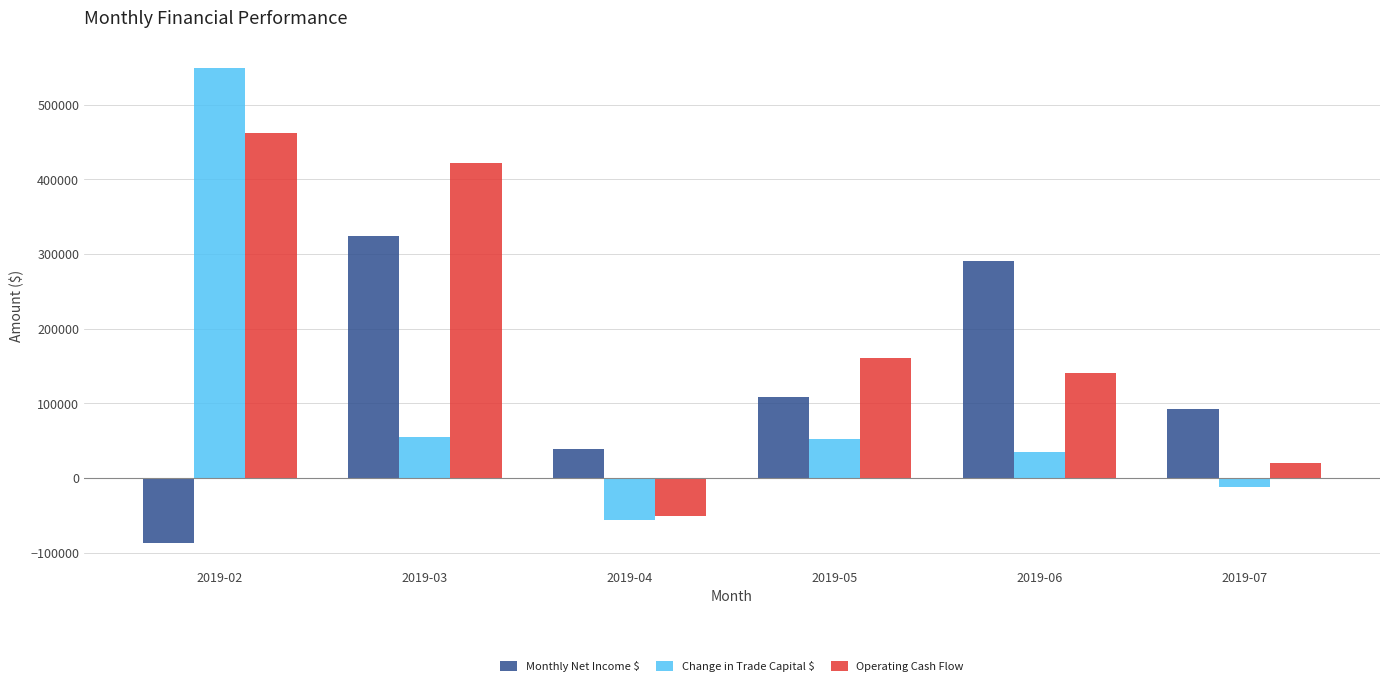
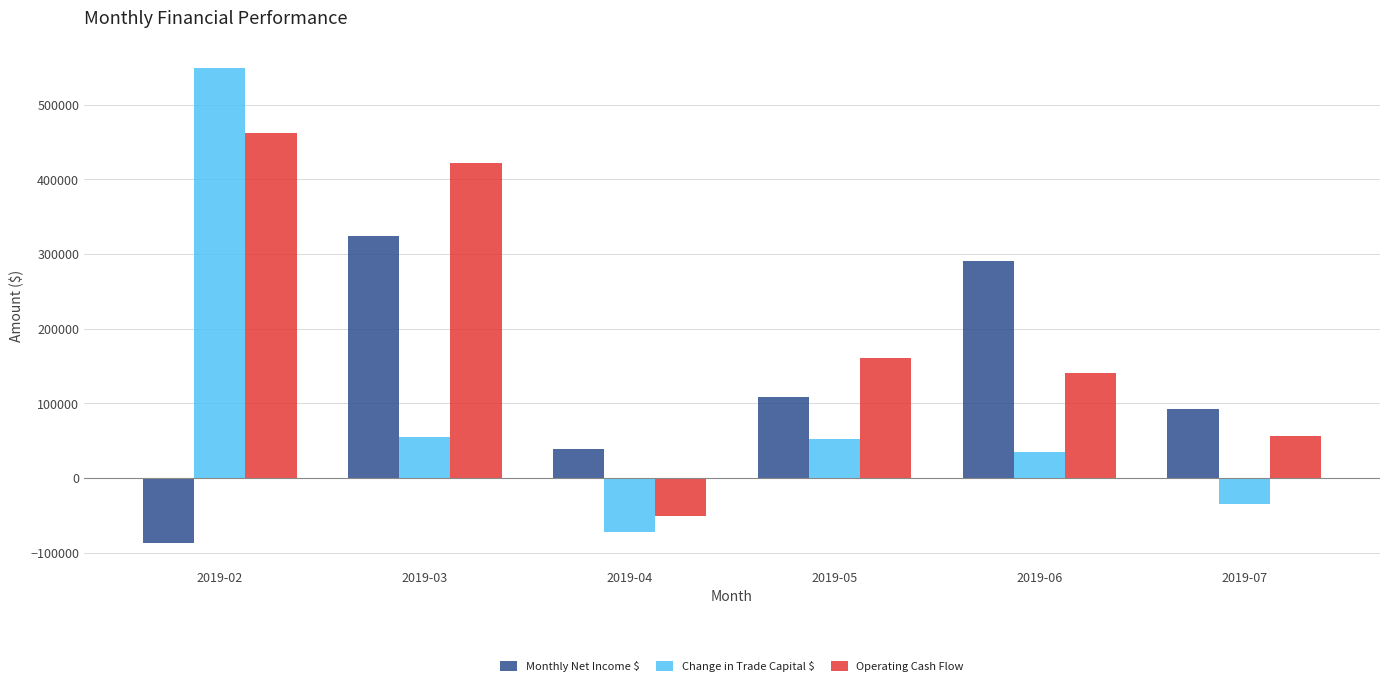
Change in Trade Capital $, 2019-04: -60000 -> -70000
Change in Trade Capital $, 2019-07: -10000 -> -40000
Operating Cash Flow, 2019-07: 20000 -> 60000
